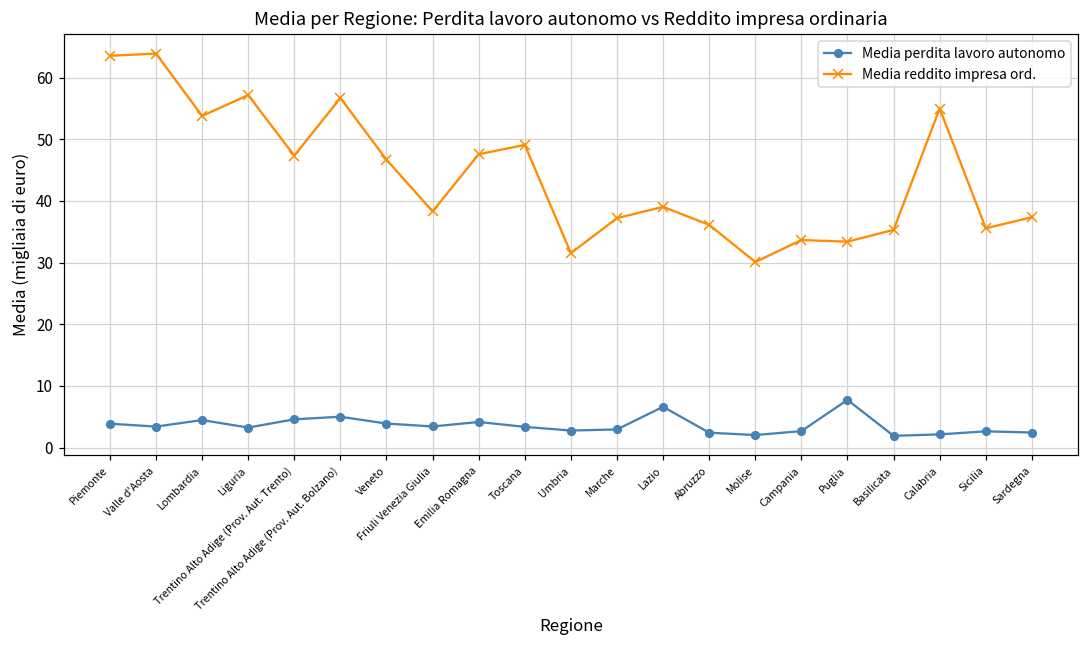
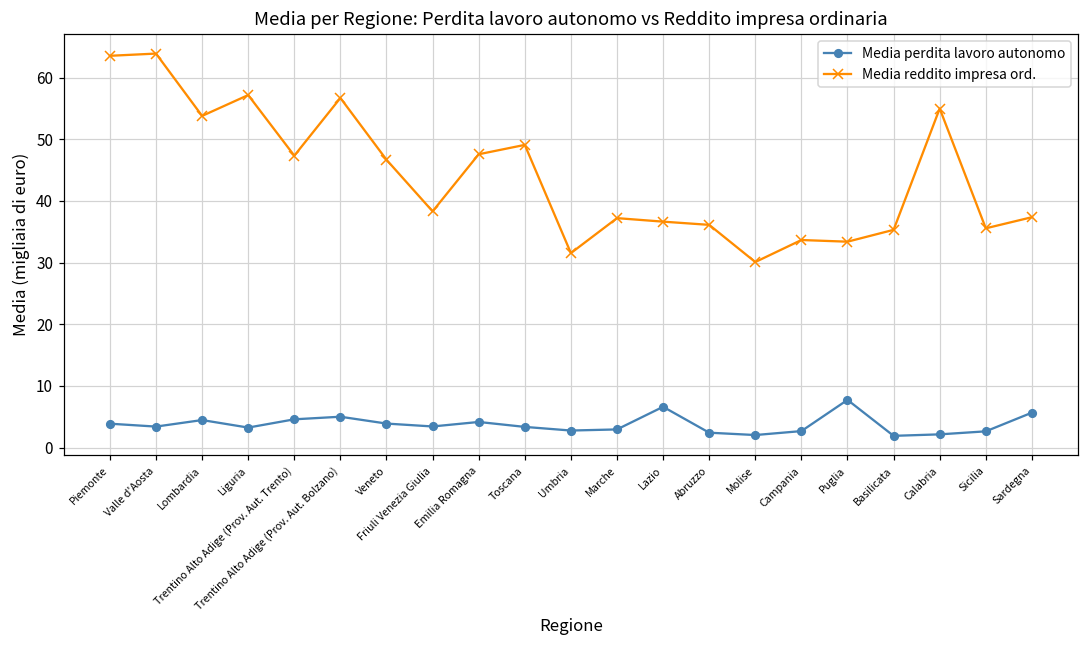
Media reddito impresa ord., Lazio: 39 -> 37
Media perdita lavoro autonomo, Sardegna: 2 -> 6
